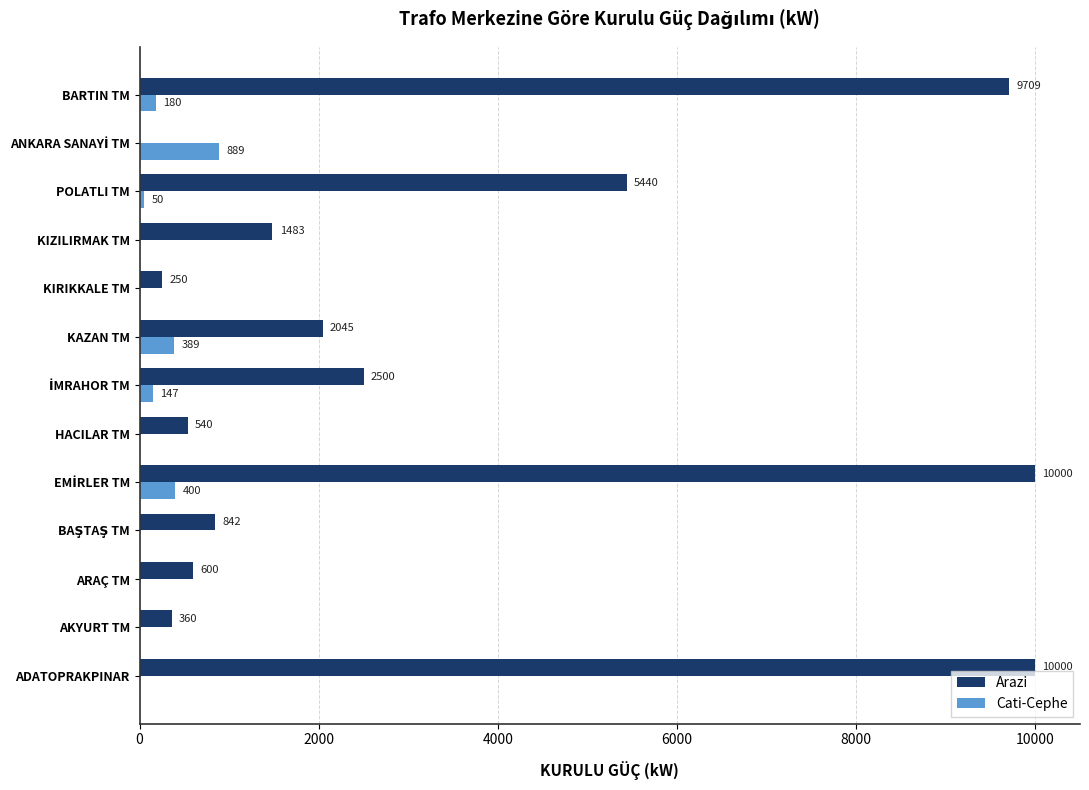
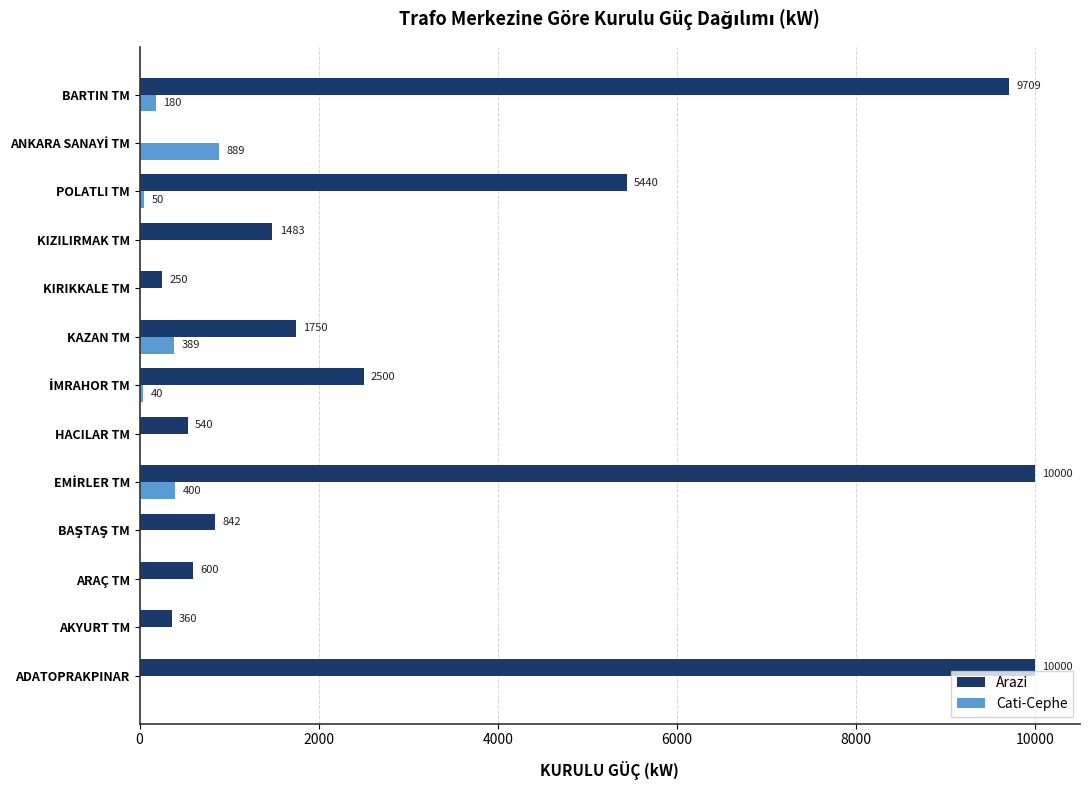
Arazi, KAZAN TM: 2045 -> 1750
Cati-Cephe, İMRAHOR TM: 147 -> 40
